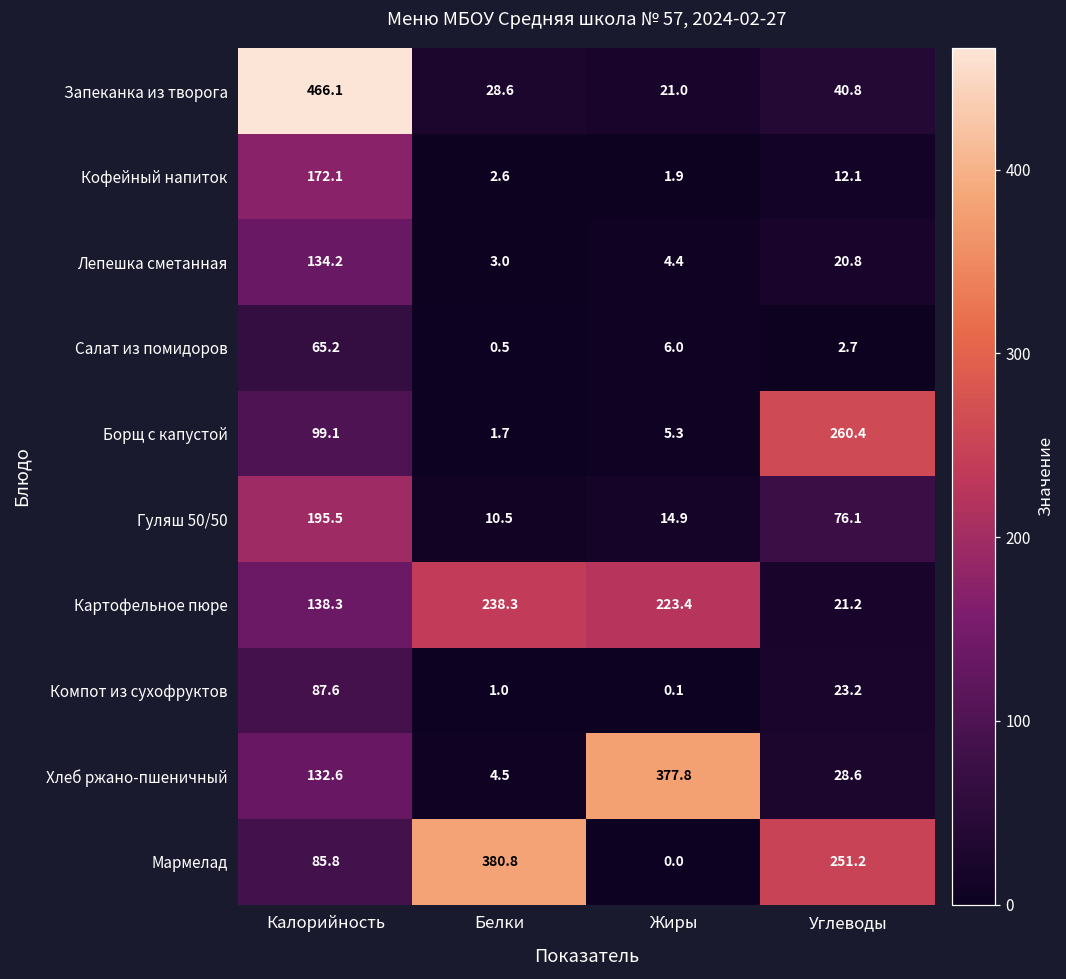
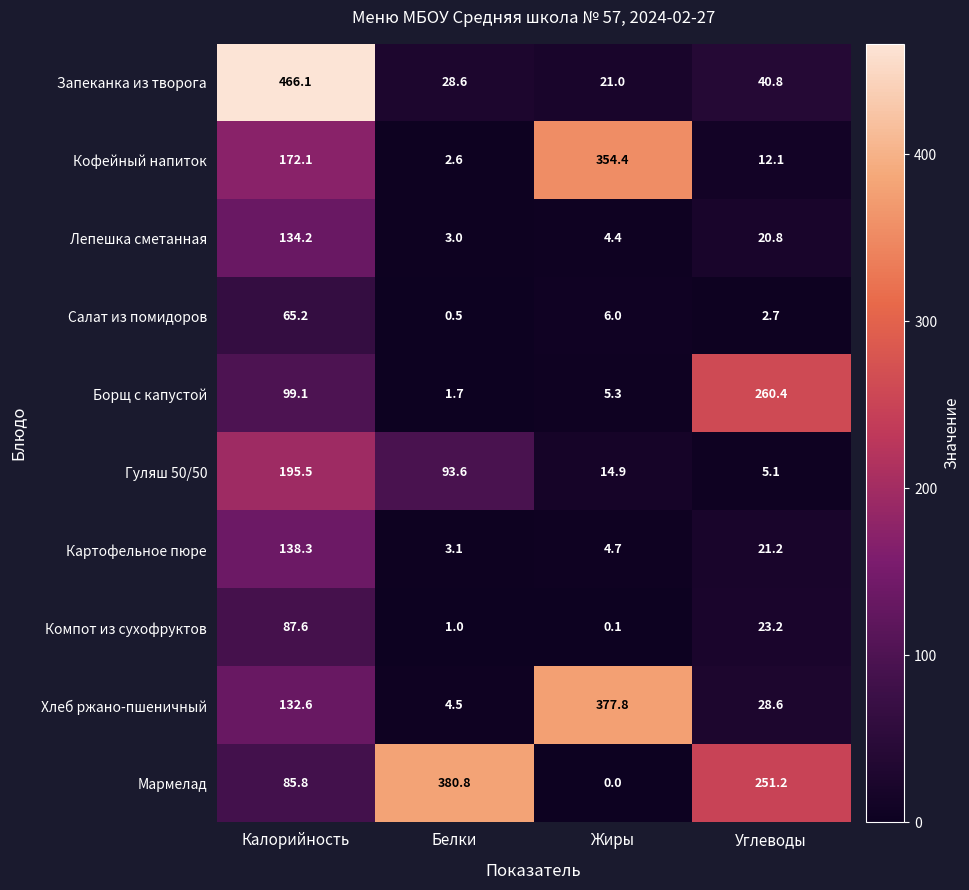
Кофейный напиток, Жиры: 1.9 -> 354.4
Гуляш 50/50, Белки: 10.5 -> 93.6
Гуляш 50/50, Углеводы: 76.1 -> 5.1
Картофельное пюре, Белки: 238.3 -> 3.1
Картофельное пюре, Жиры: 223.4 -> 4.7
